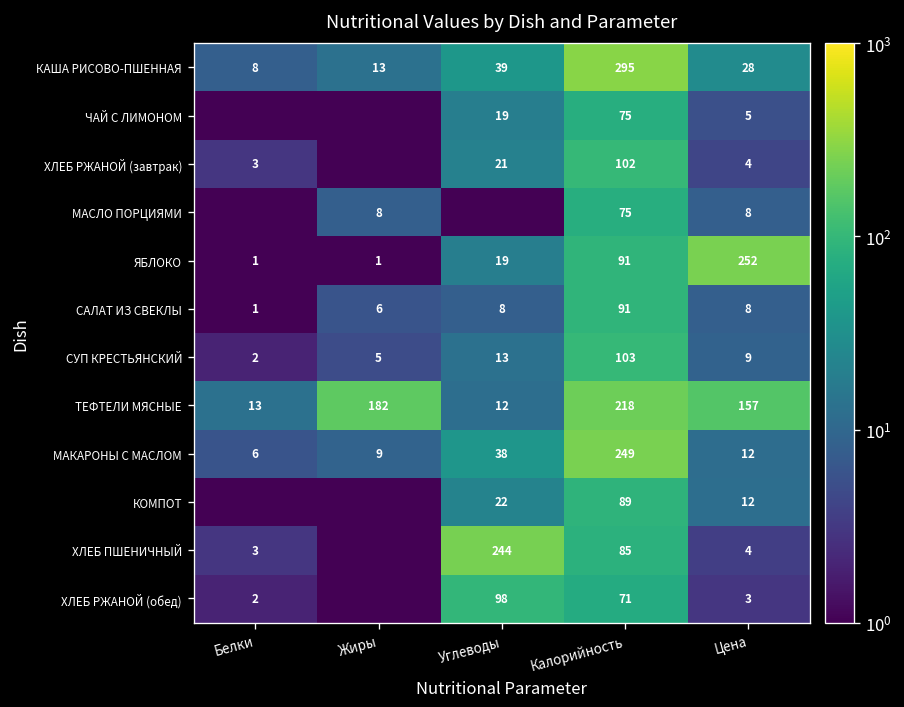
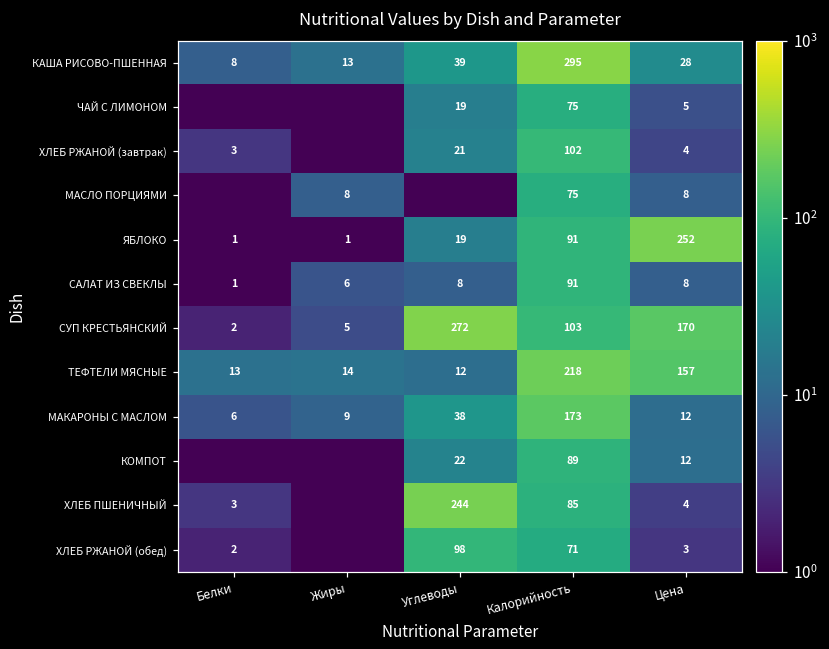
СУП КРЕСТЬЯНСКИЙ, Углеводы: 13 -> 272
СУП КРЕСТЬЯНСКИЙ, Цена: 9 -> 170
ТЕФТЕЛИ МЯСНЫЕ, Жиры: 182 -> 14
МАКАРОНЫ С МАСЛОМ, Калорийность: 249 -> 173
